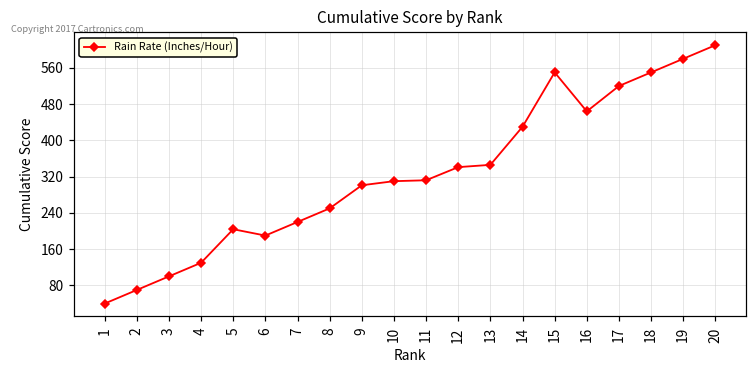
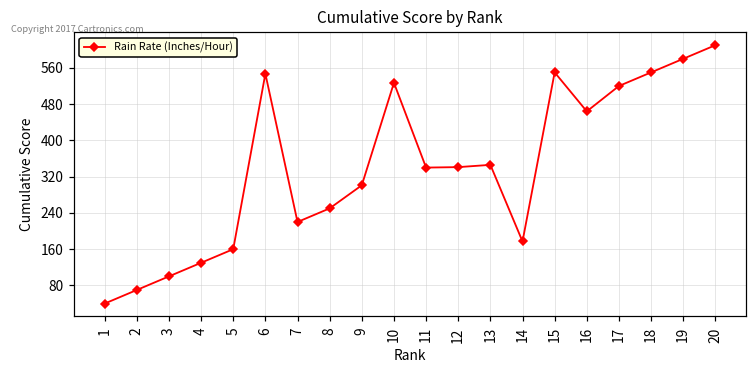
5: 200 -> 160
6: 190 -> 550
10: 310 -> 530
11: 310 -> 340
14: 430 -> 180
